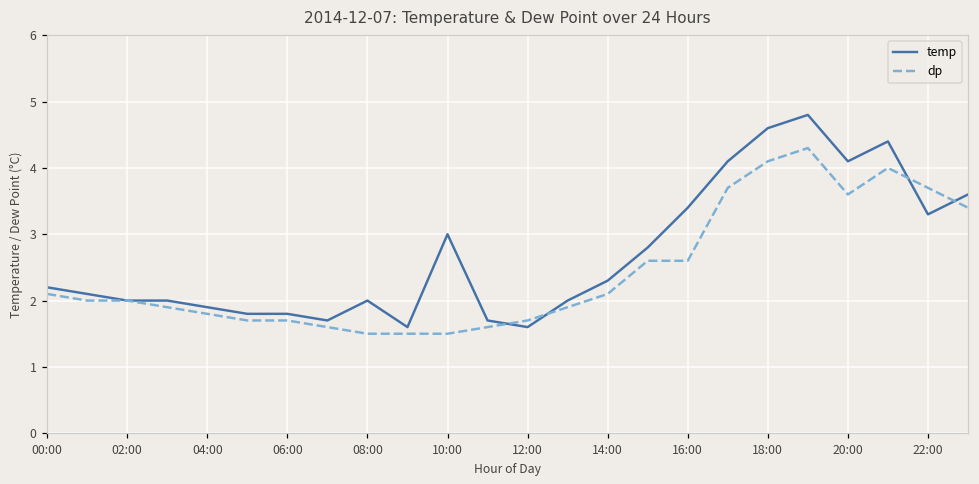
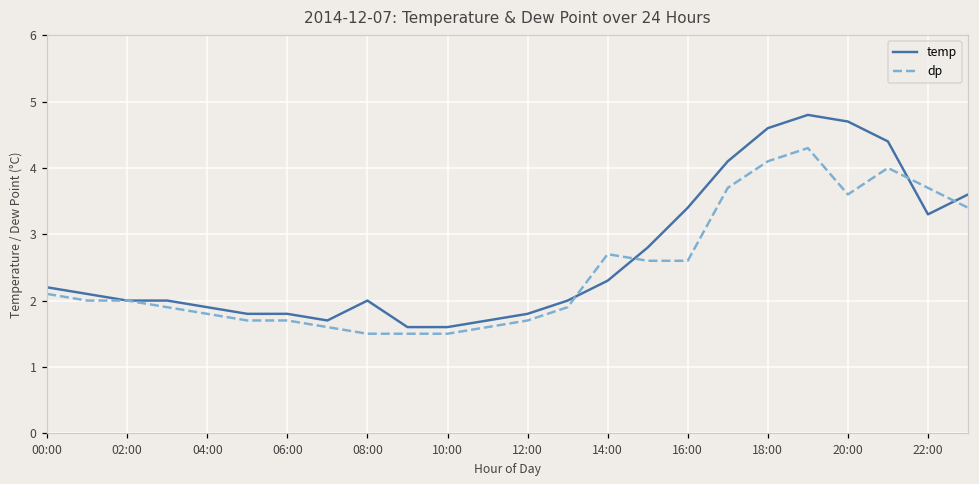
temp, 10:00: 3.0 -> 1.6
temp, 12:00: 1.6 -> 1.8
dp, 14:00: 2.1 -> 2.7
temp, 20:00: 4.1 -> 4.7
